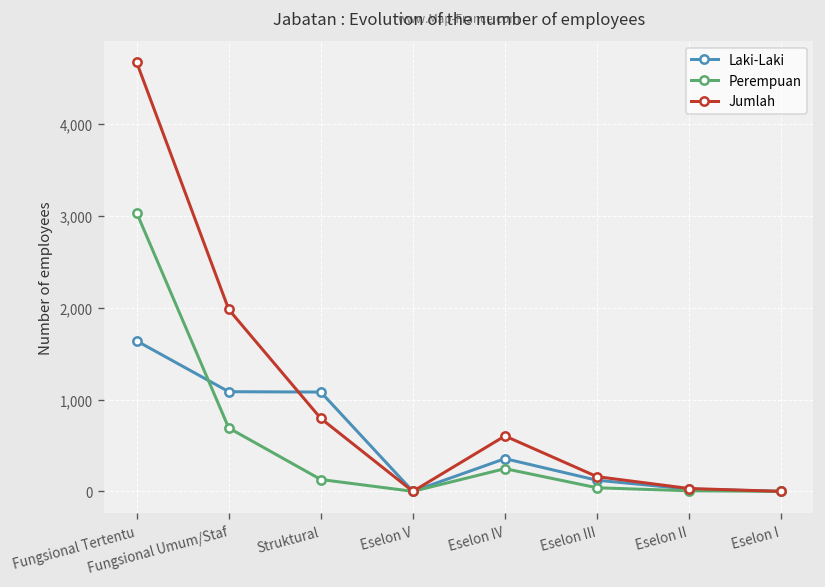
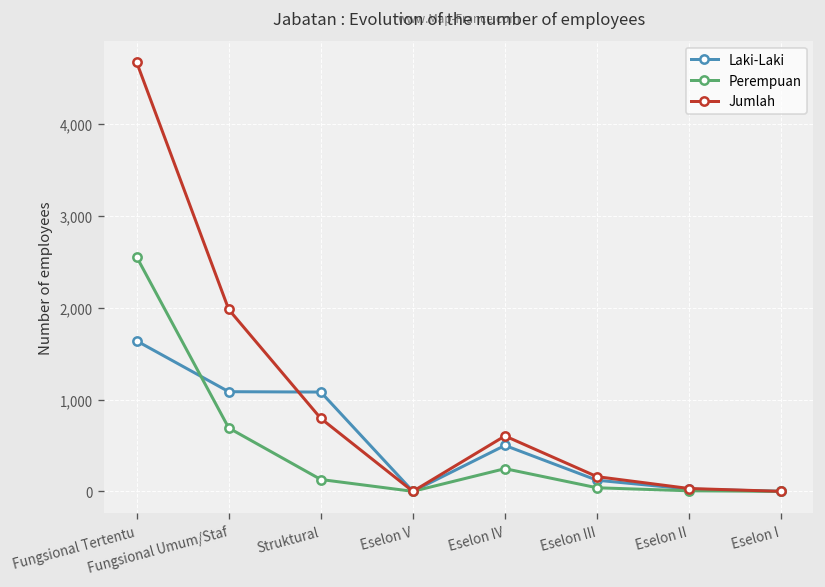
Perempuan, Fungsional Tertentu: 3,000 -> 2,600
Laki-Laki, Eselon IV: 400 -> 500
